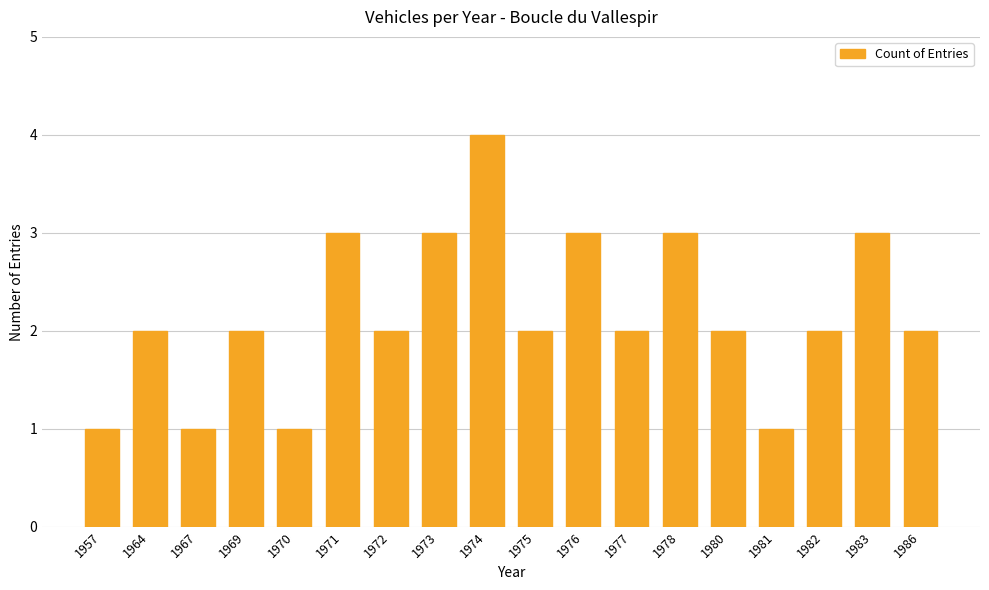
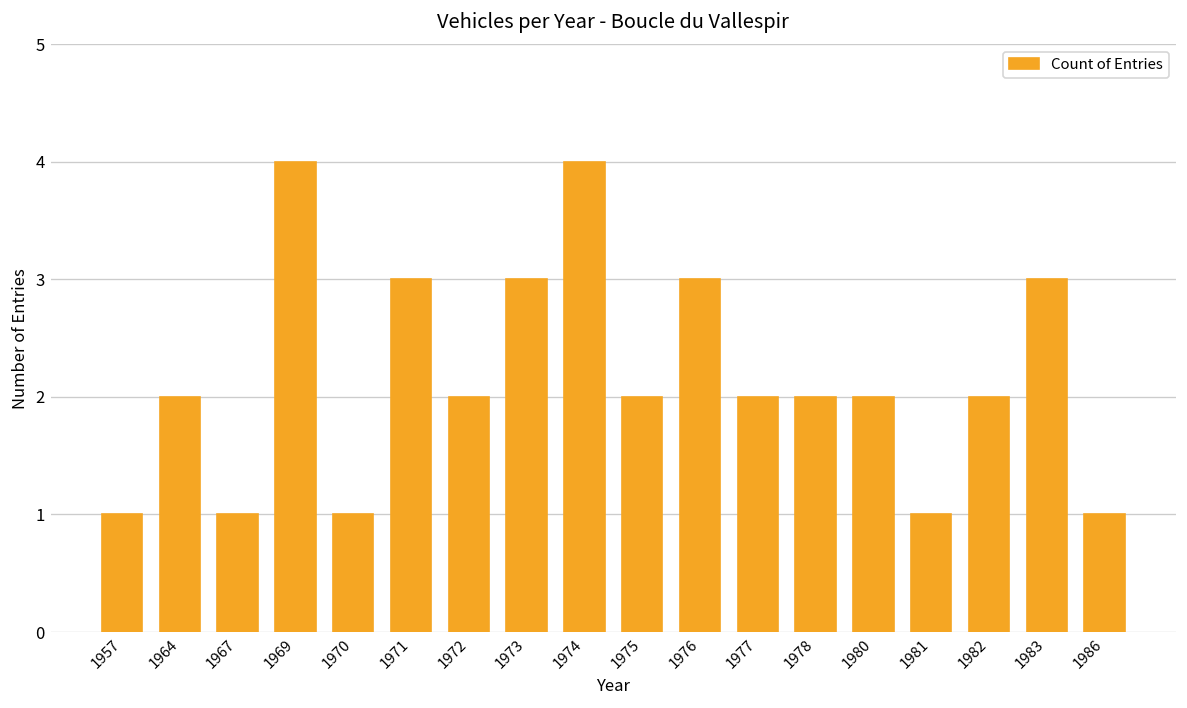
1969: 2 -> 4
1978: 3 -> 2
1986: 2 -> 1
